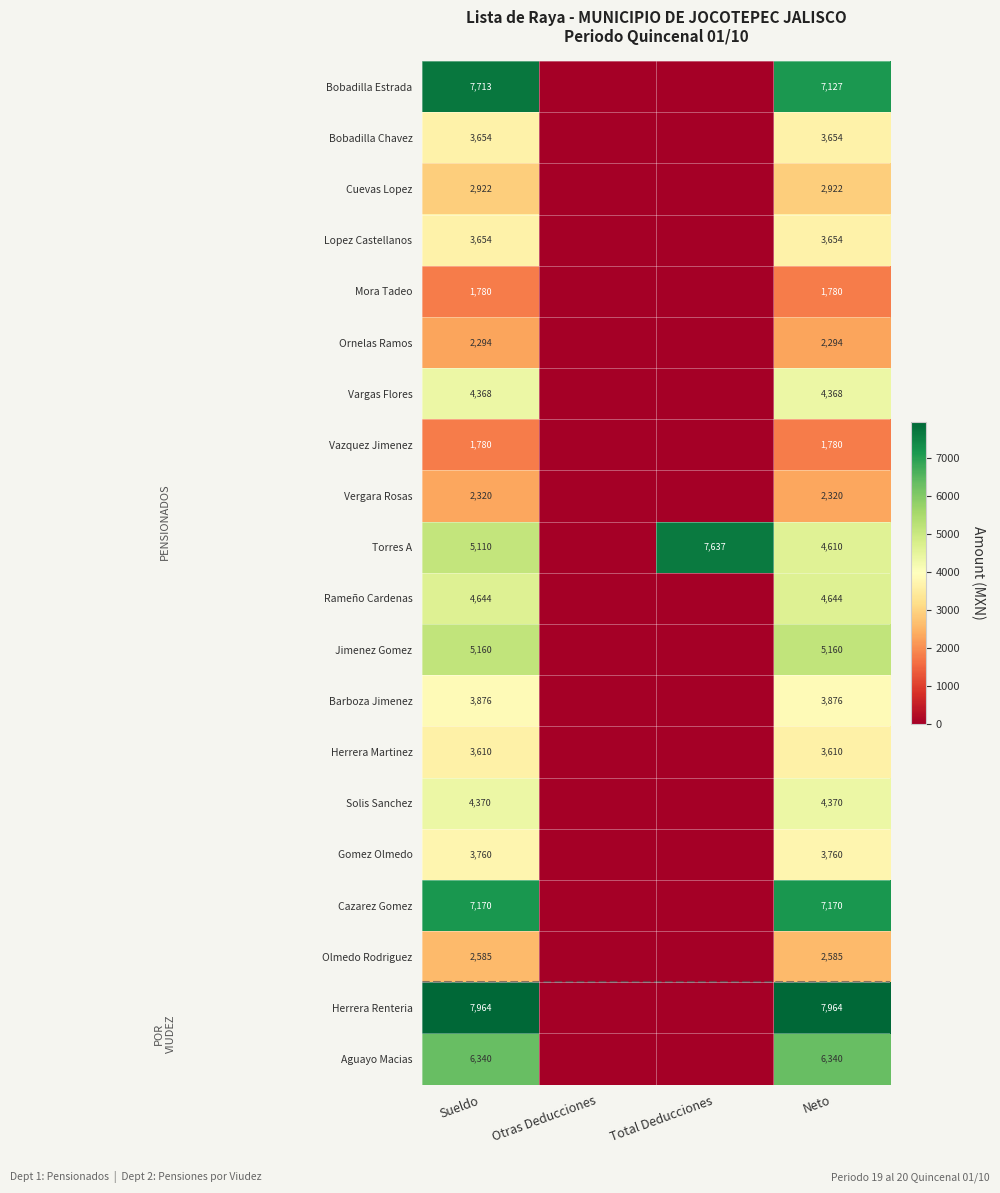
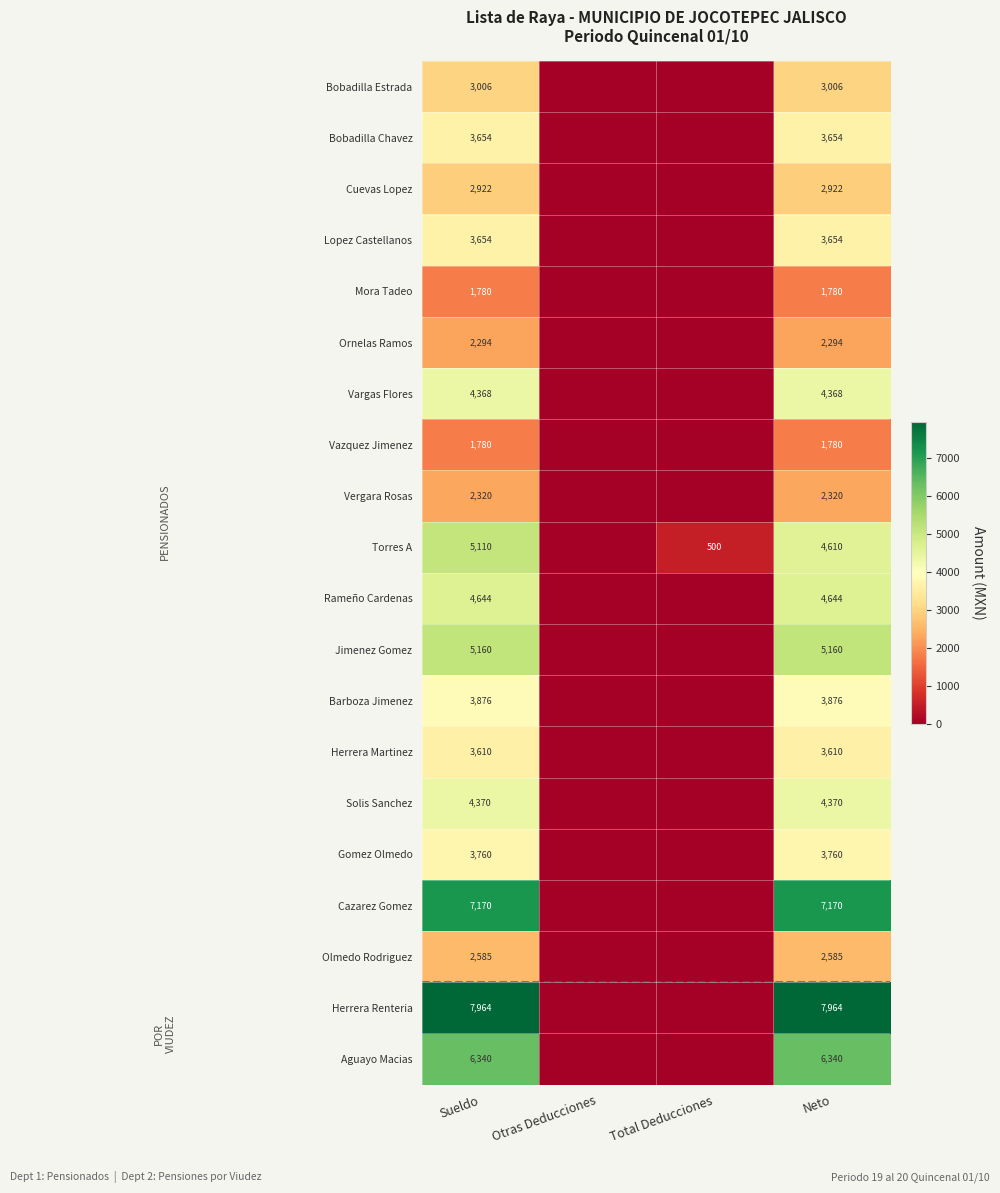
Bobadilla Estrada, Sueldo: 7,713 -> 3,006
Bobadilla Estrada, Neto: 7,127 -> 3,006
Torres A, Total Deducciones: 7,637 -> 500
